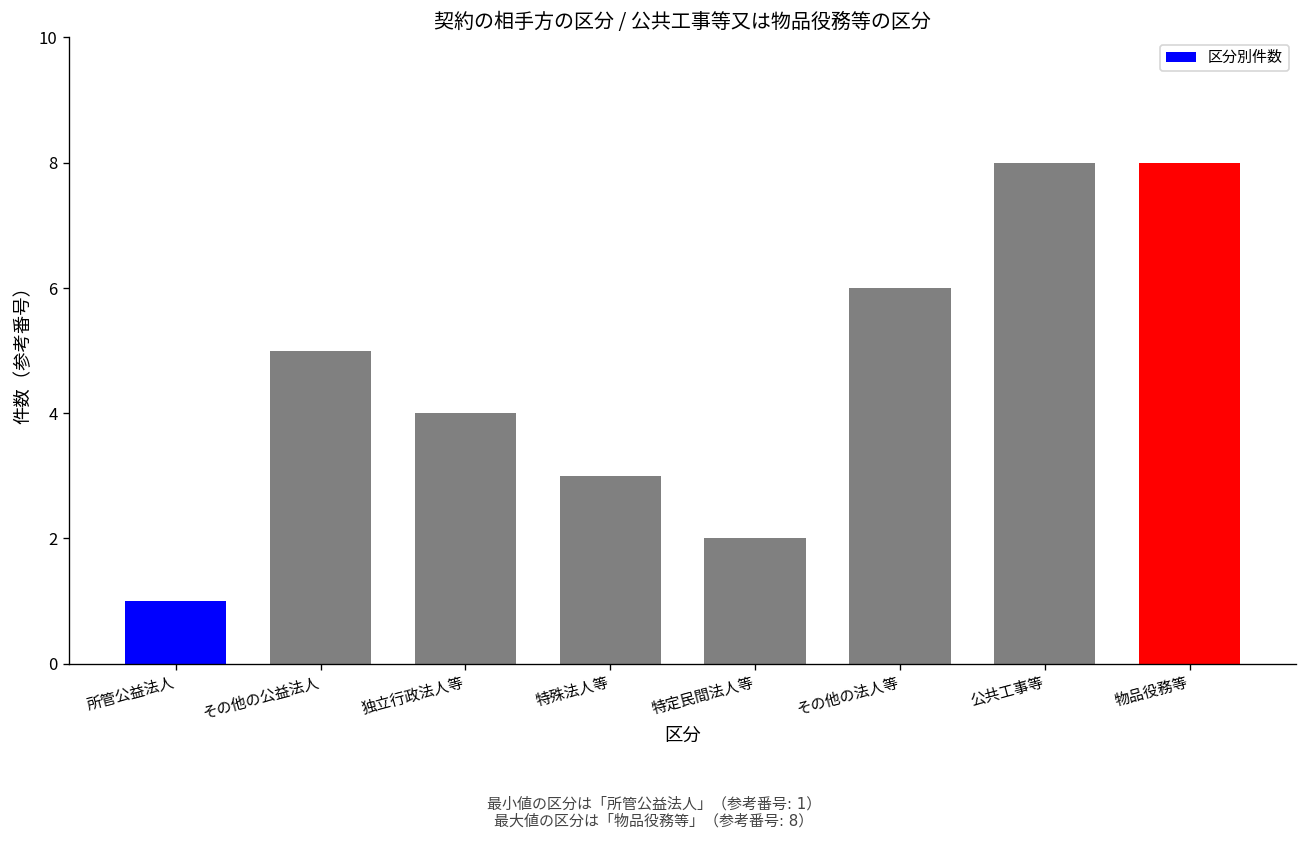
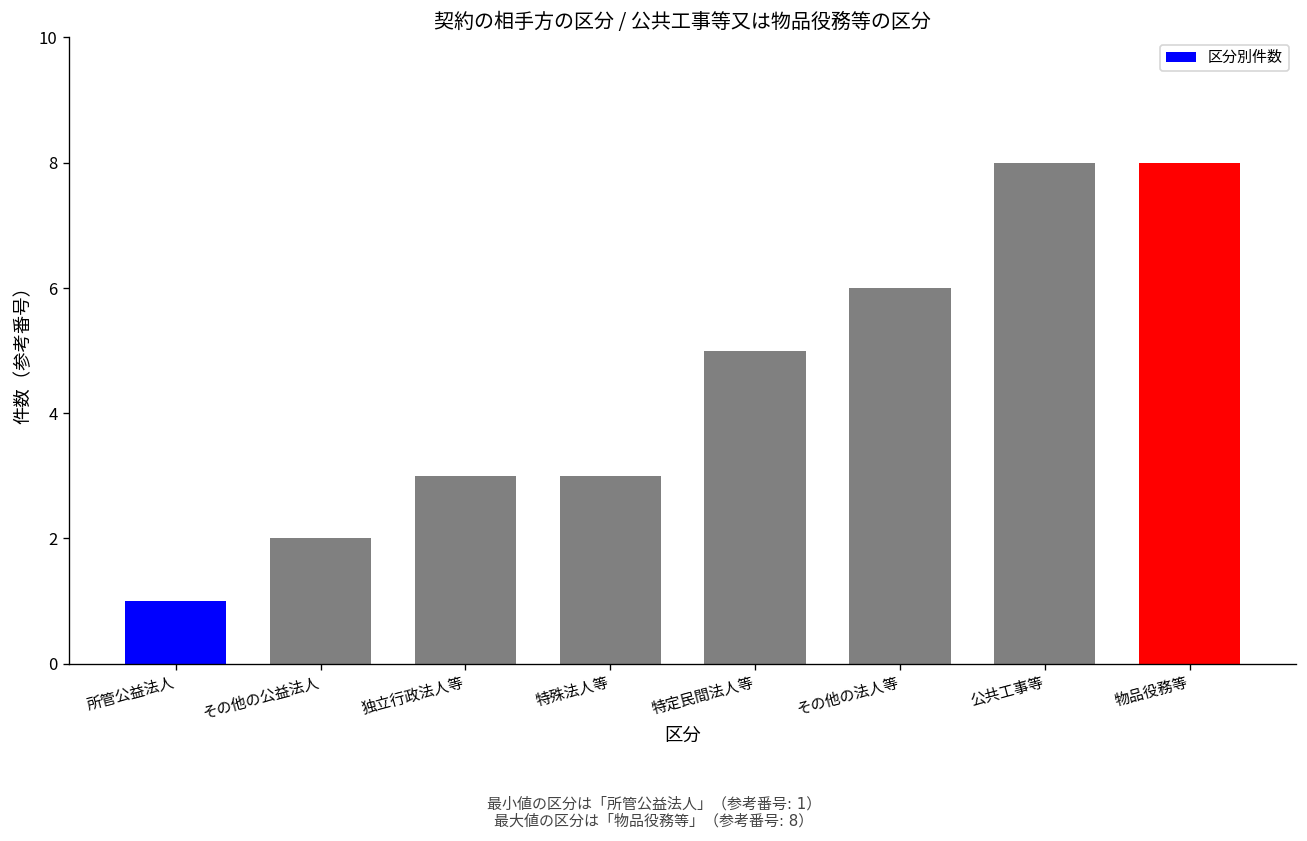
その他の公益法人: 5 -> 2
独立行政法人等: 4 -> 3
特定民間法人等: 2 -> 5
